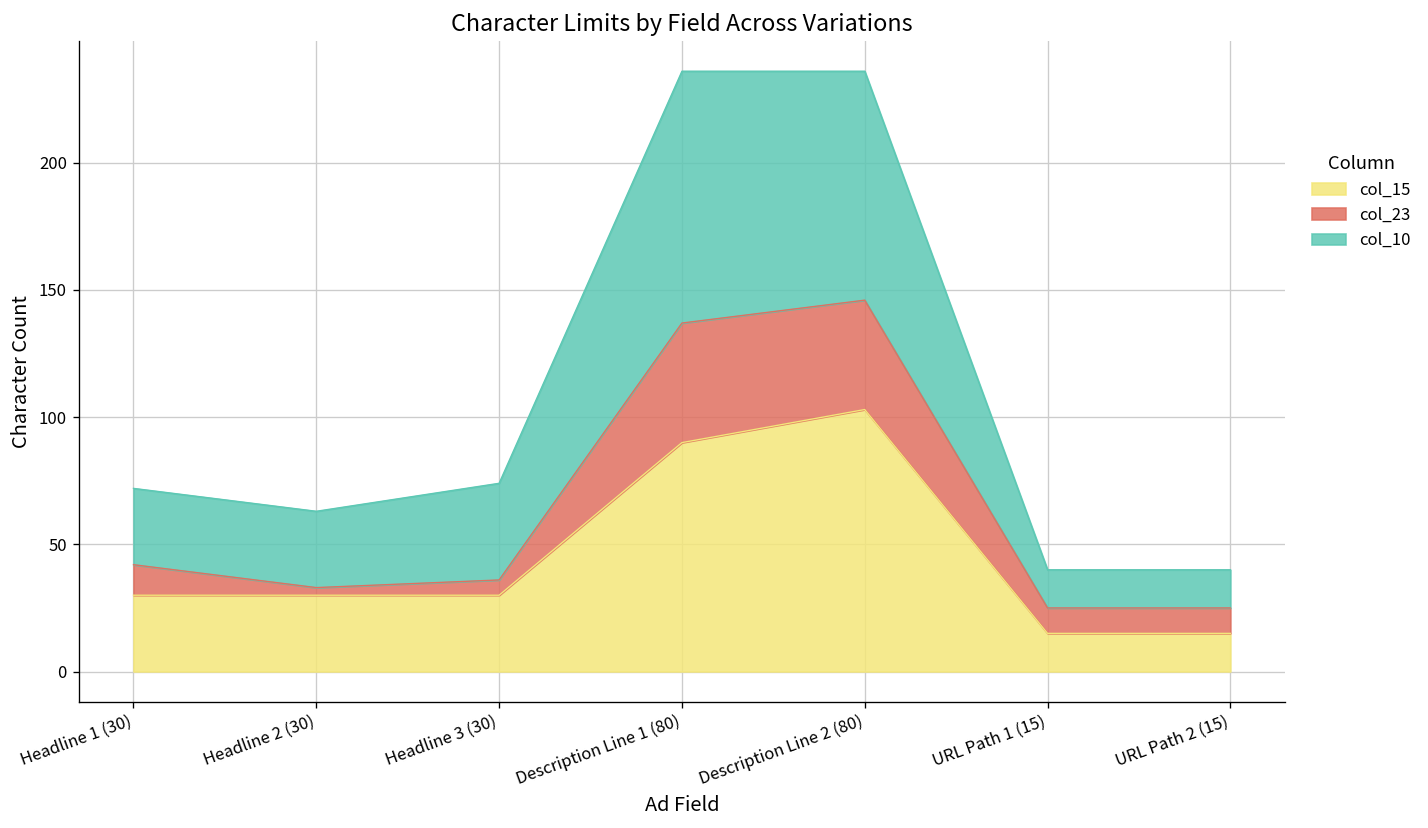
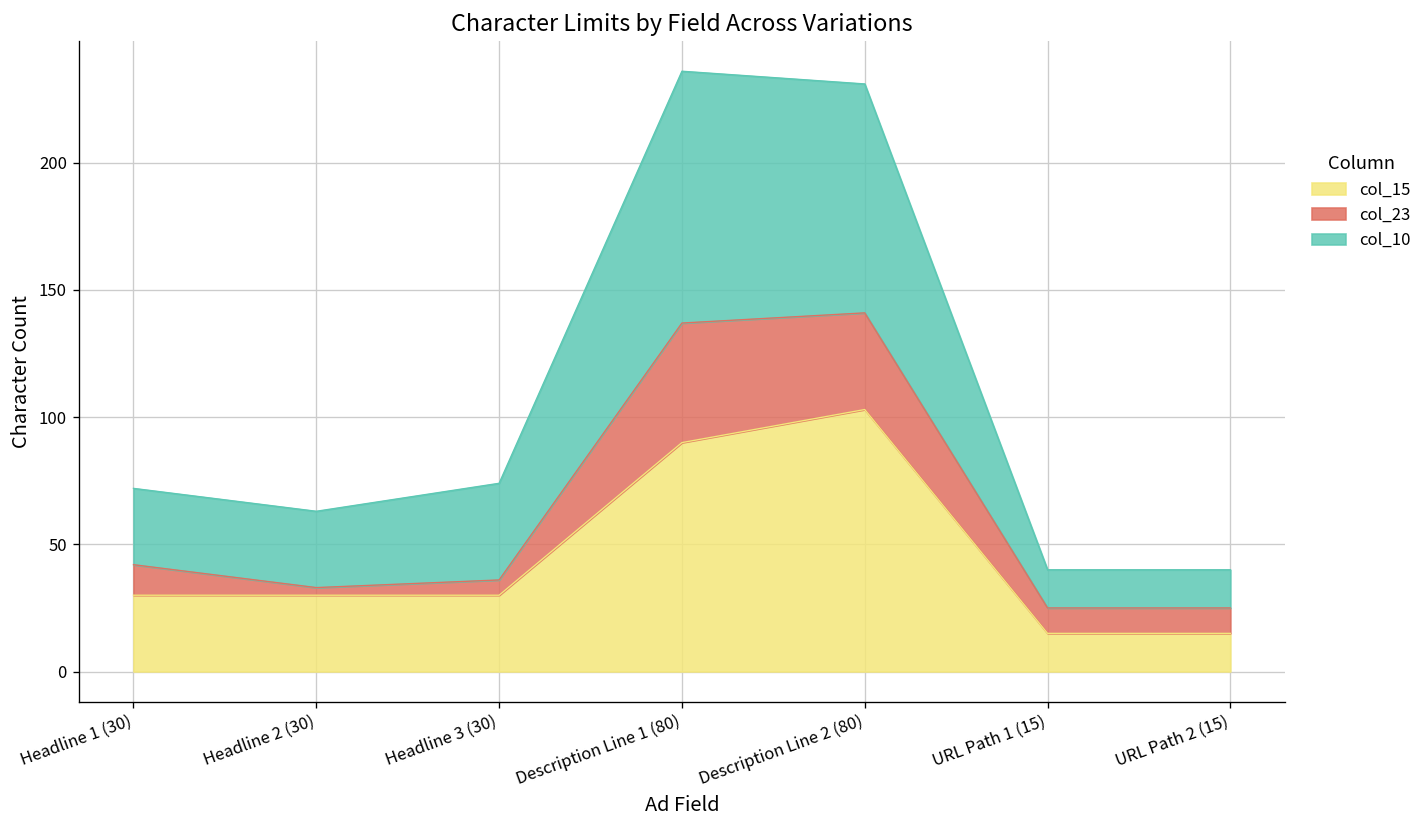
col_23, Description Line 2 (80): 43 -> 38
